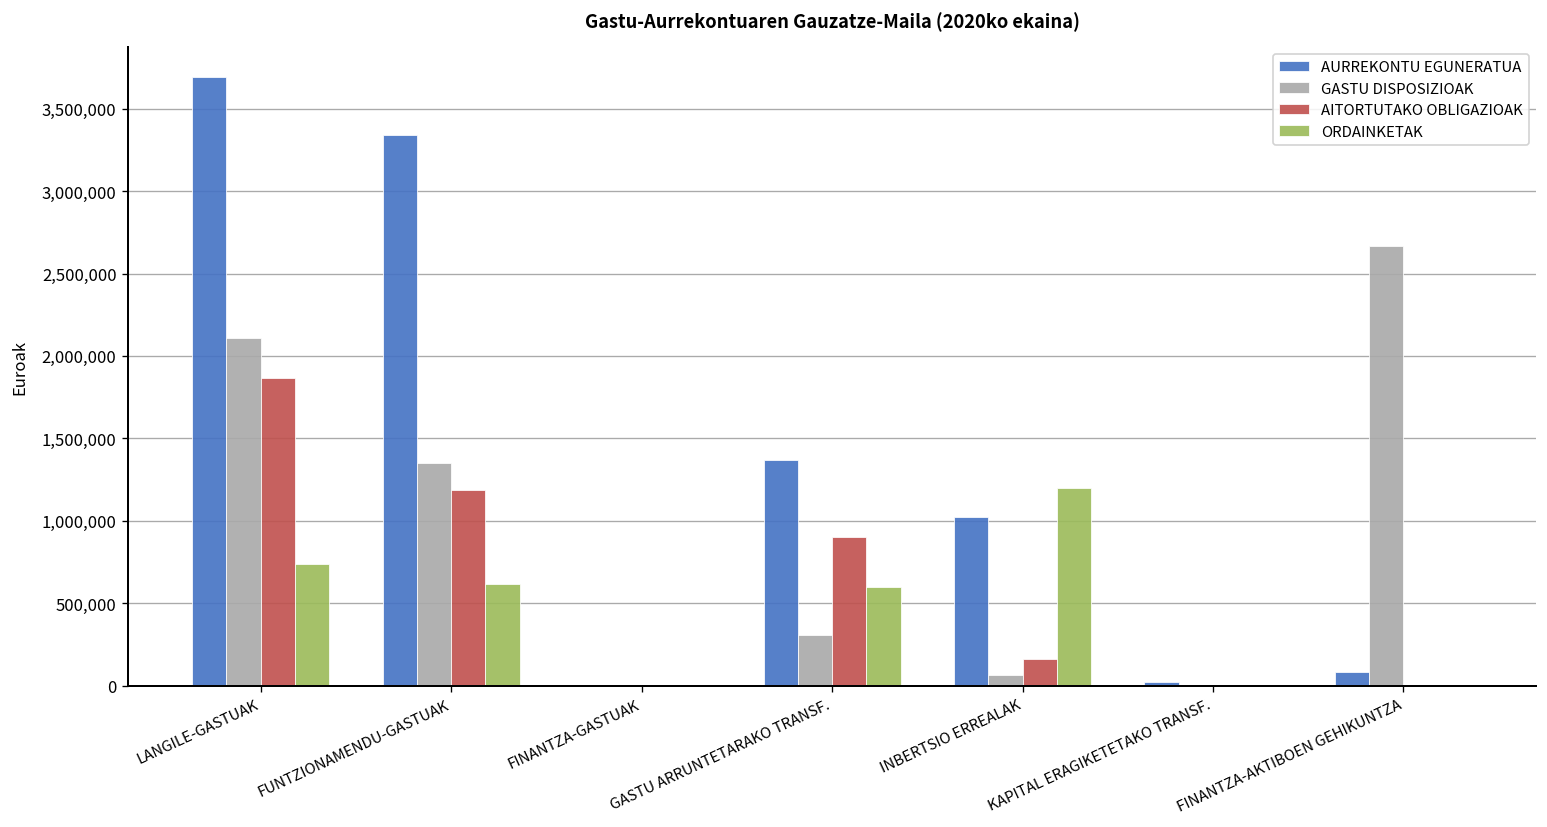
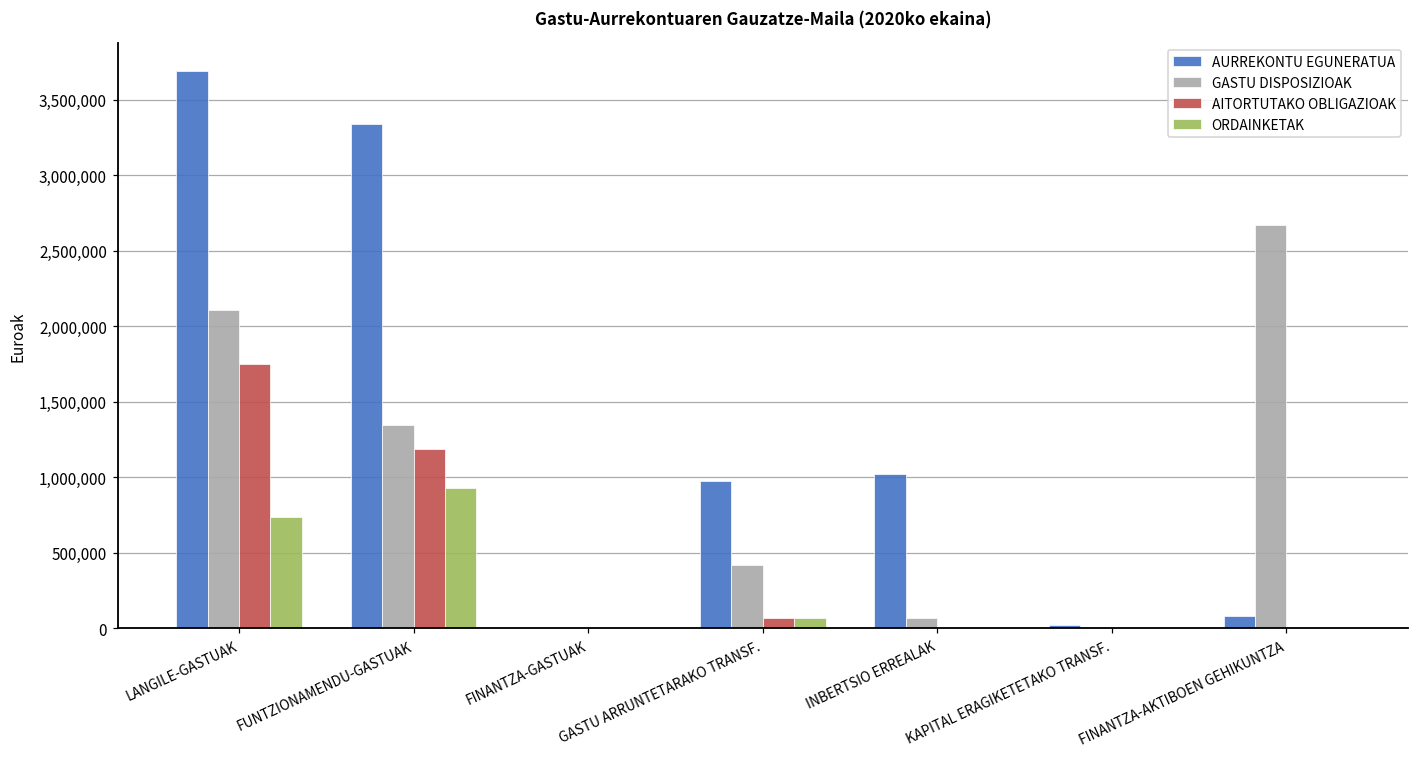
AITORTUTAKO OBLIGAZIOAK, LANGILE-GASTUAK: 1,870,000 -> 1,750,000
ORDAINKETAK, FUNTZIONAMENDU-GASTUAK: 620,000 -> 930,000
AURREKONTU EGUNERATUA, GASTU ARRUNTETARAKO TRANSF.: 1,370,000 -> 980,000
GASTU DISPOSIZIOAK, GASTU ARRUNTETARAKO TRANSF.: 310,000 -> 420,000
AITORTUTAKO OBLIGAZIOAK, GASTU ARRUNTETARAKO TRANSF.: 900,000 -> 70,000
ORDAINKETAK, GASTU ARRUNTETARAKO TRANSF.: 600,000 -> 70,000
AITORTUTAKO OBLIGAZIOAK, INBERTSIO ERREALAK: 160,000 -> 0
ORDAINKETAK, INBERTSIO ERREALAK: 1,200,000 -> 0
